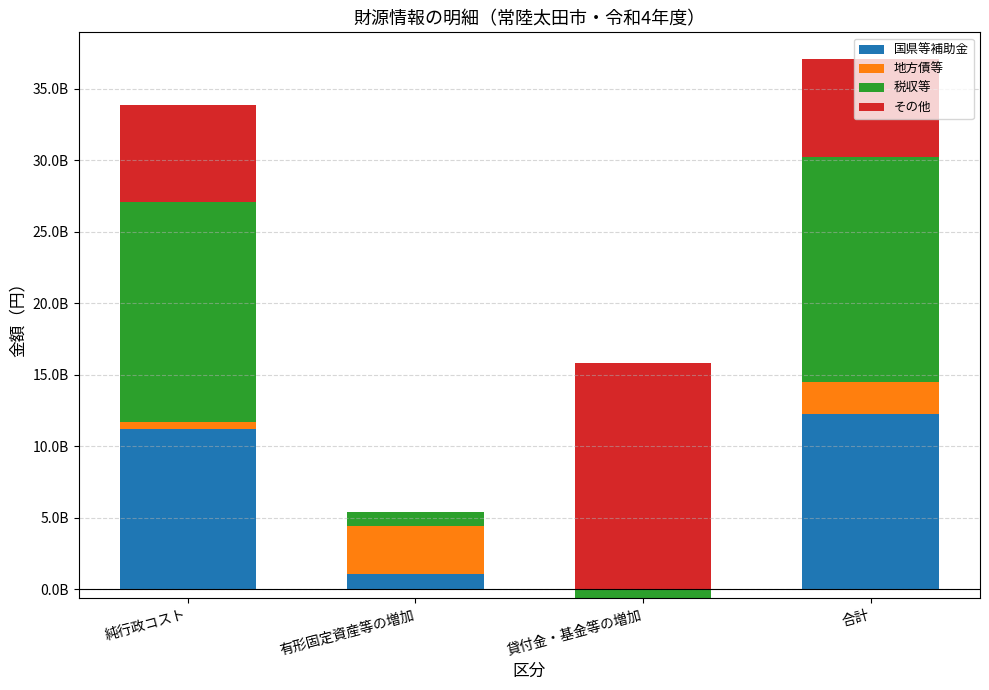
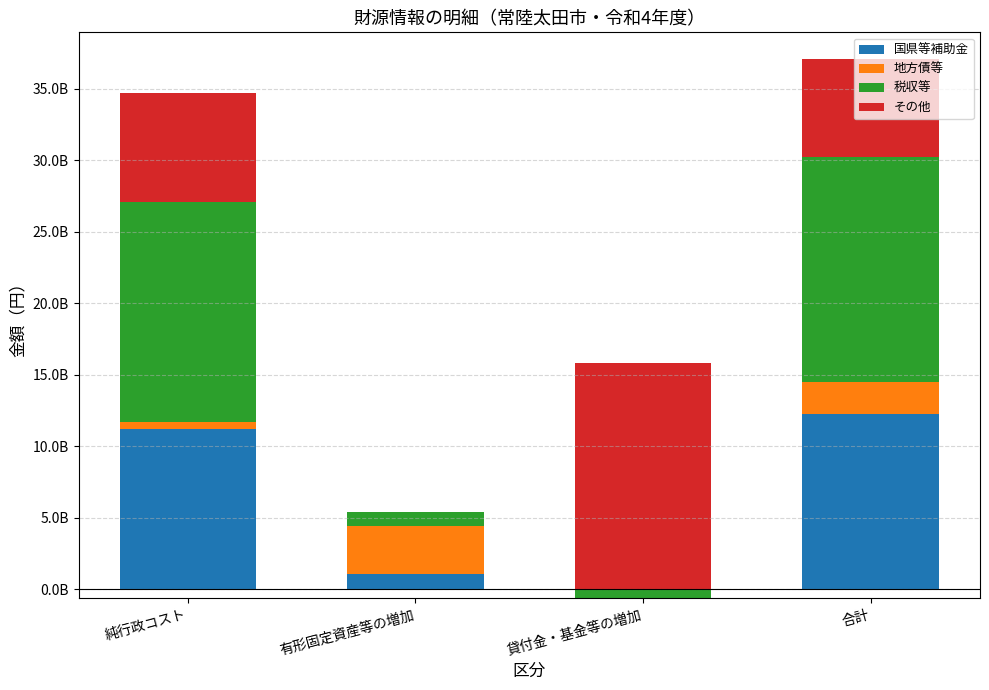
その他, 純行政コスト: 6800000000 -> 7600000000
